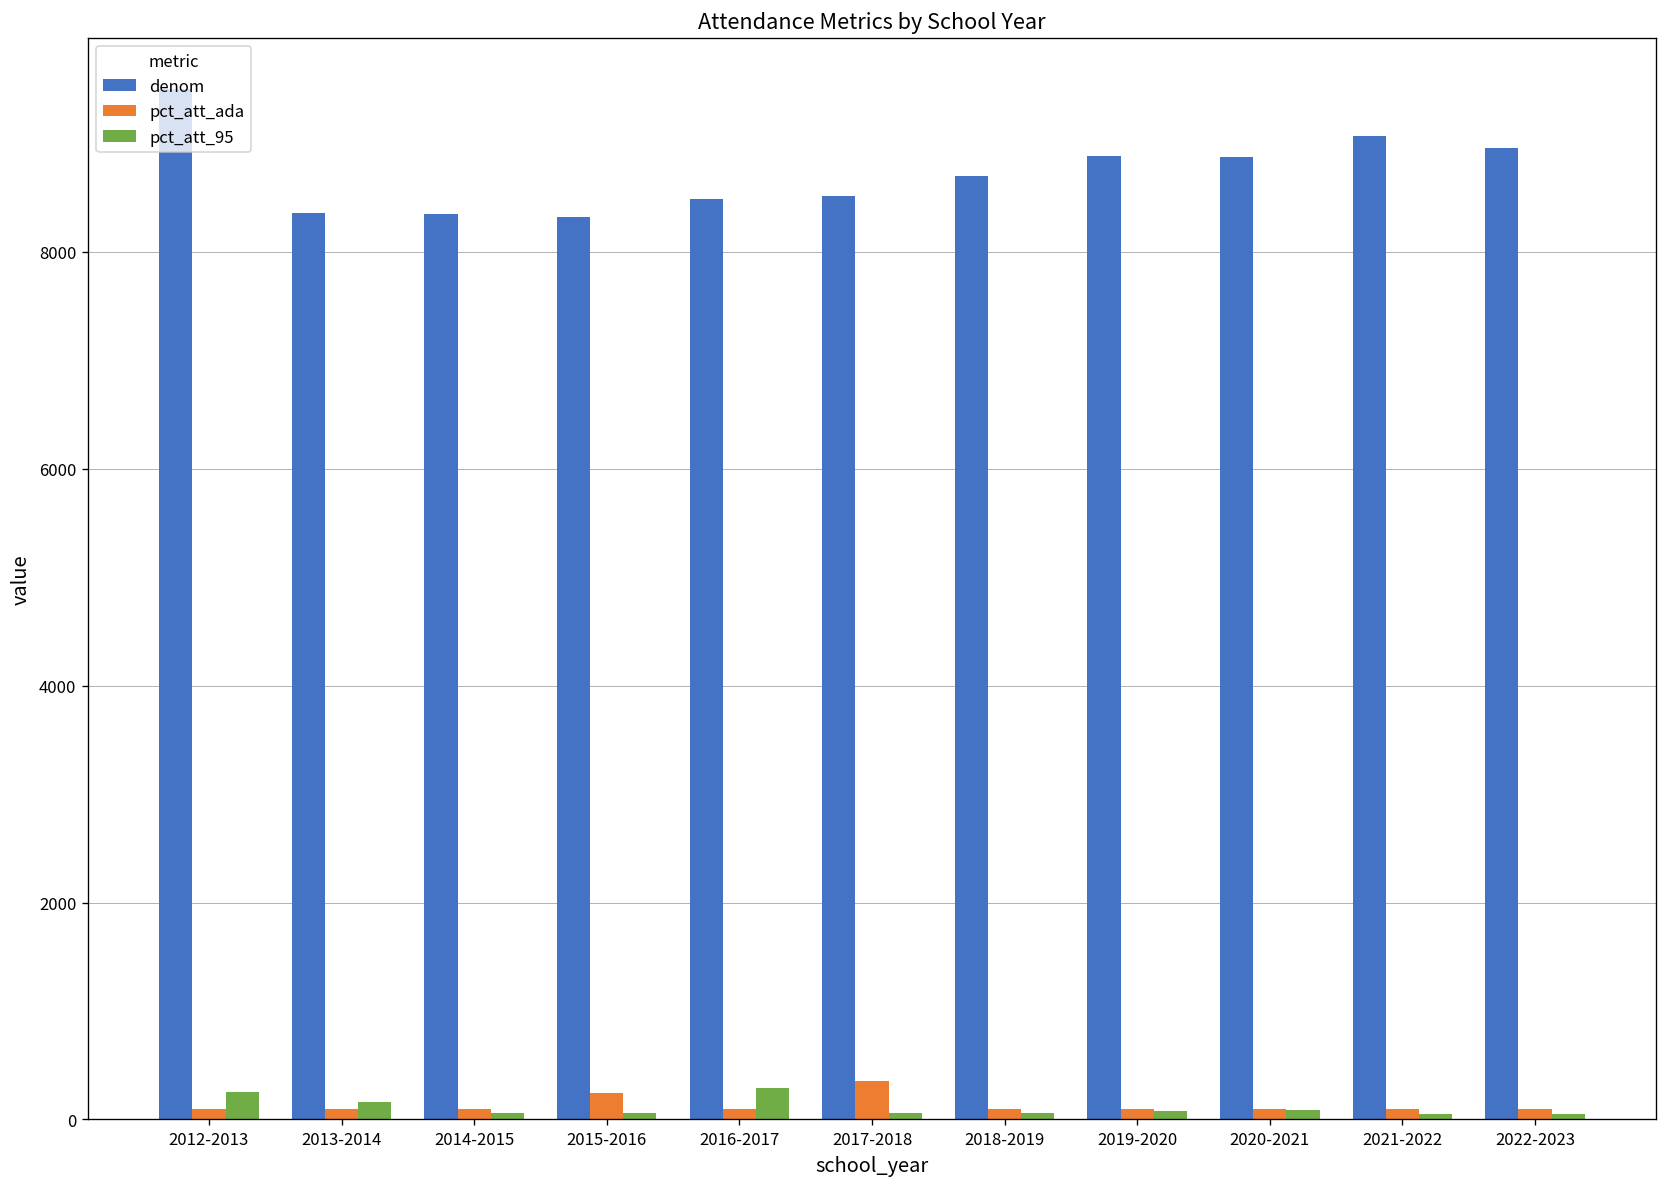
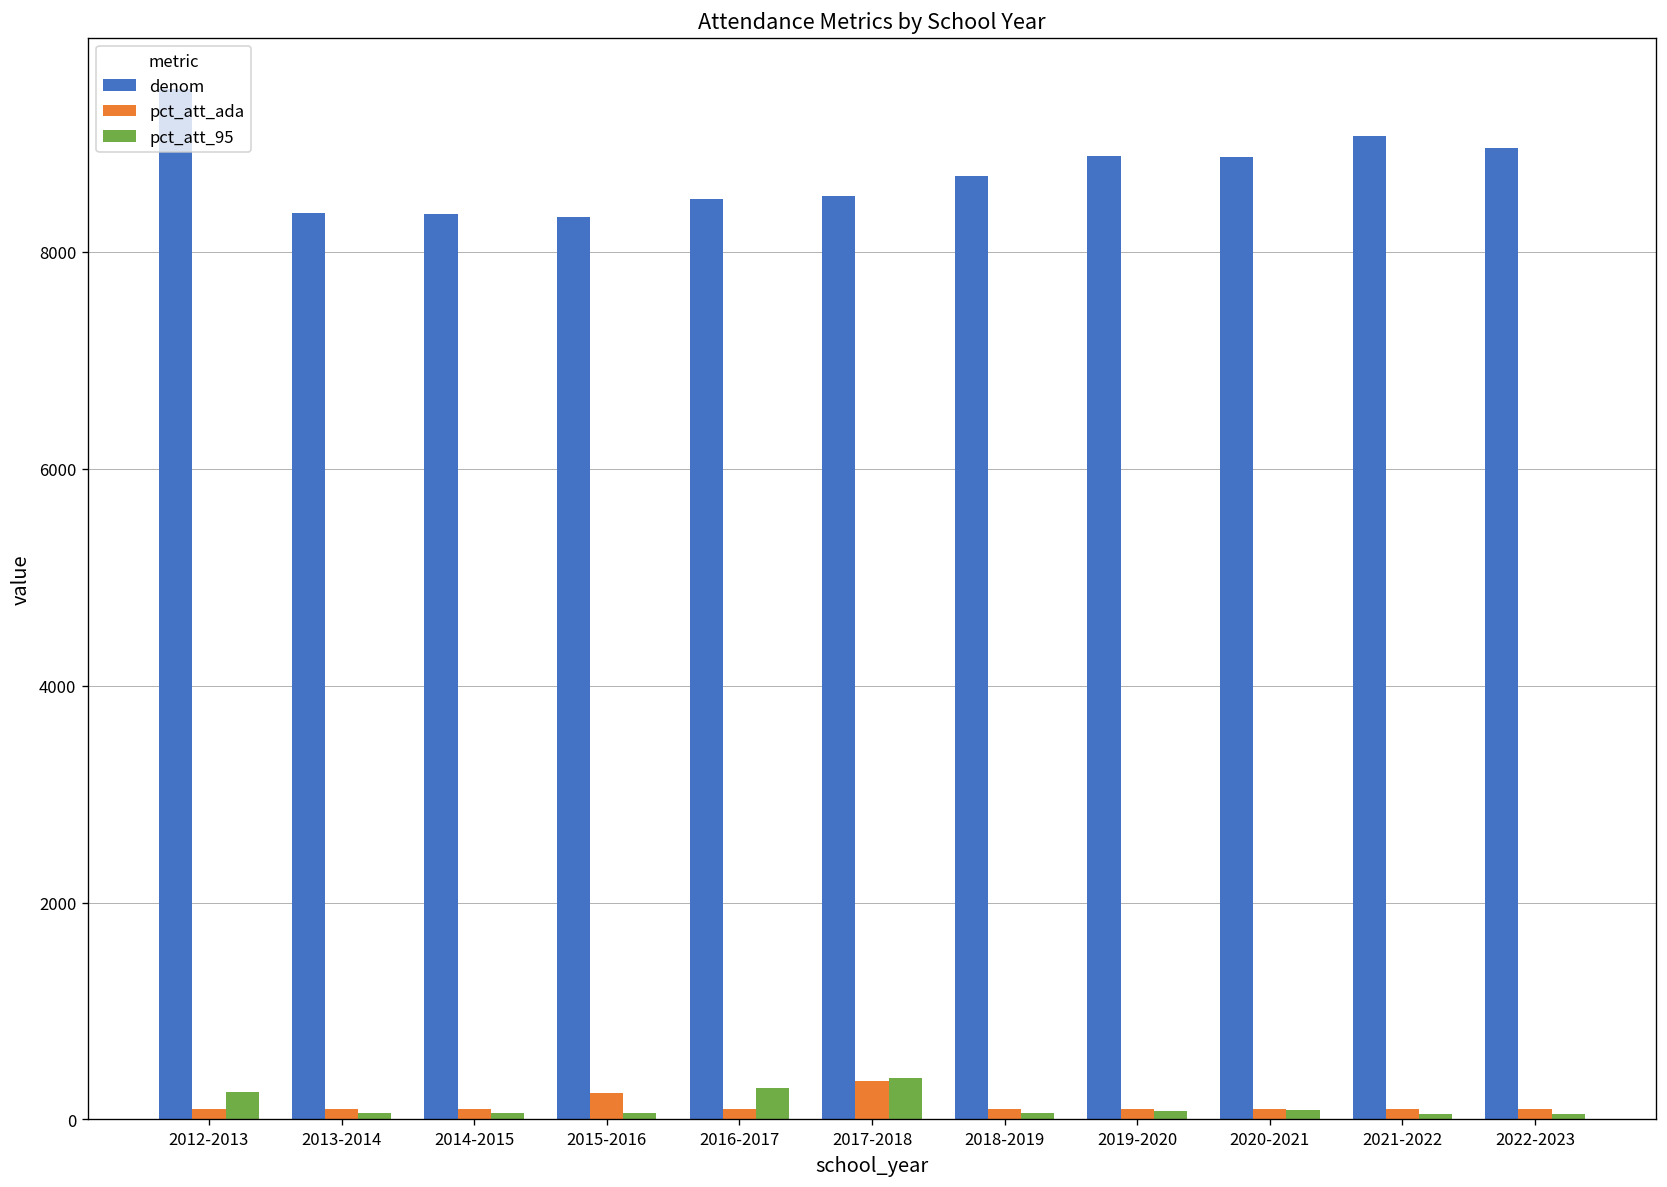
pct_att_95, 2013-2014: 200 -> 100
pct_att_95, 2017-2018: 100 -> 400
